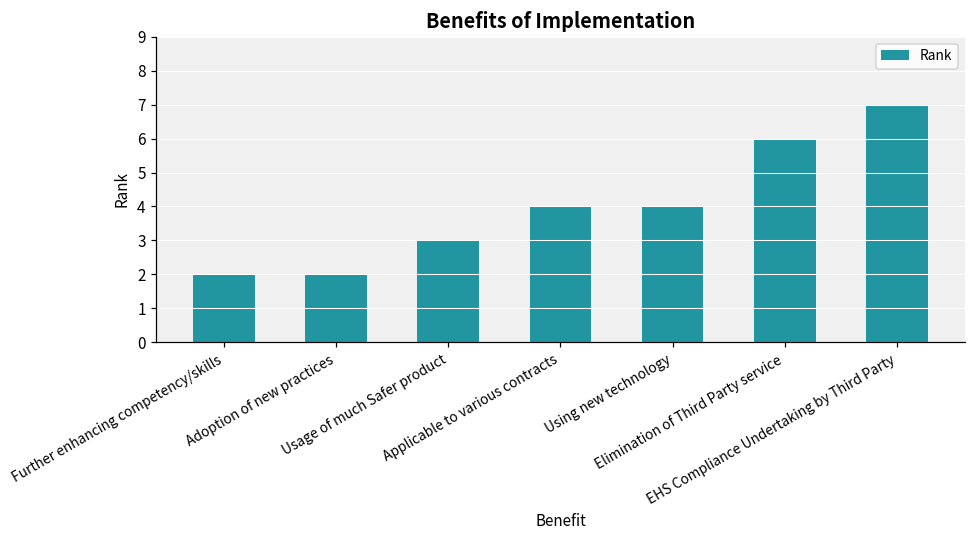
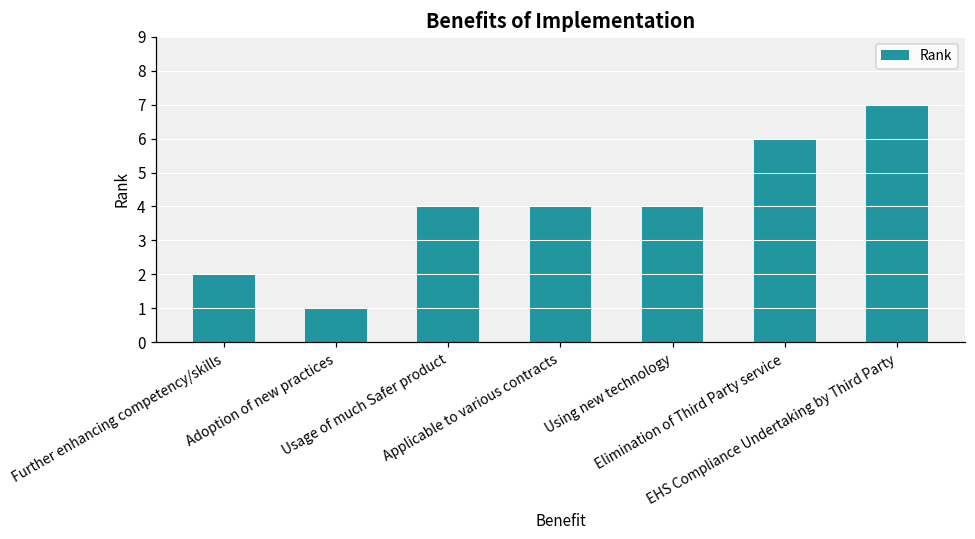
Adoption of new practices: 2 -> 1
Usage of much Safer product: 3 -> 4
